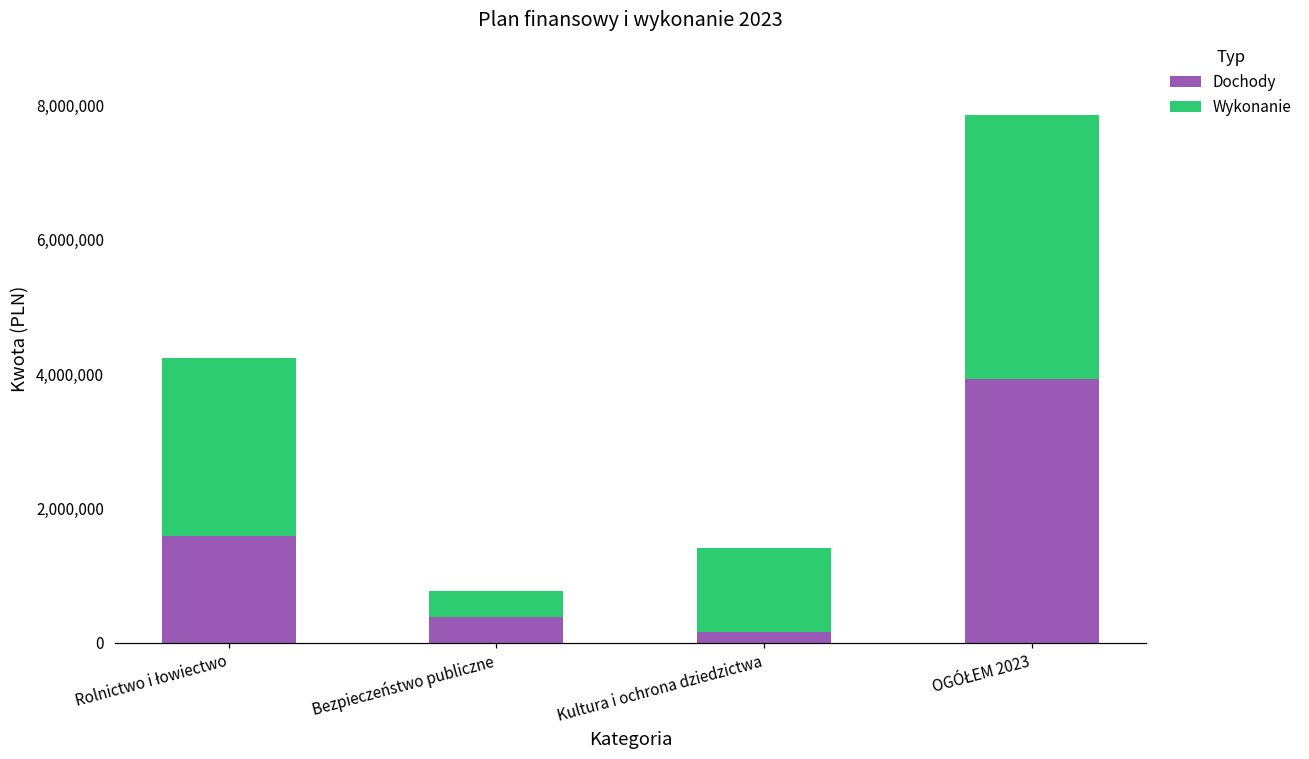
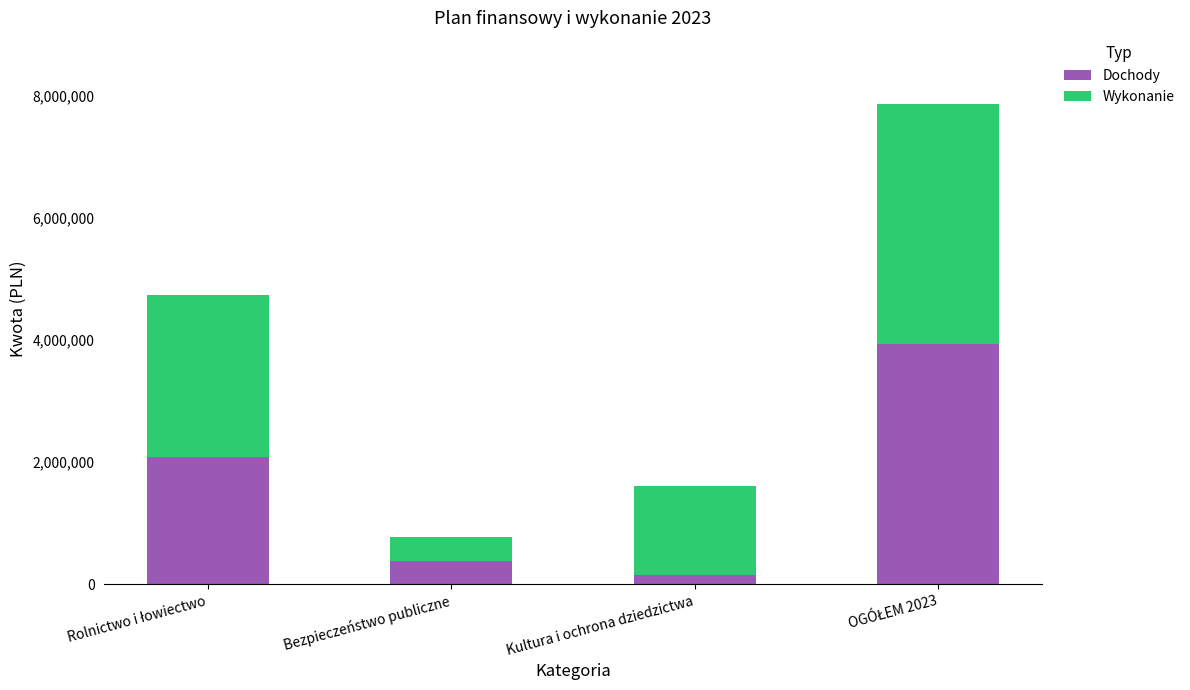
Dochody, Rolnictwo i łowiectwo: 1,600,000 -> 2,100,000
Wykonanie, Kultura i ochrona dziedzictwa: 1,200,000 -> 1,500,000
